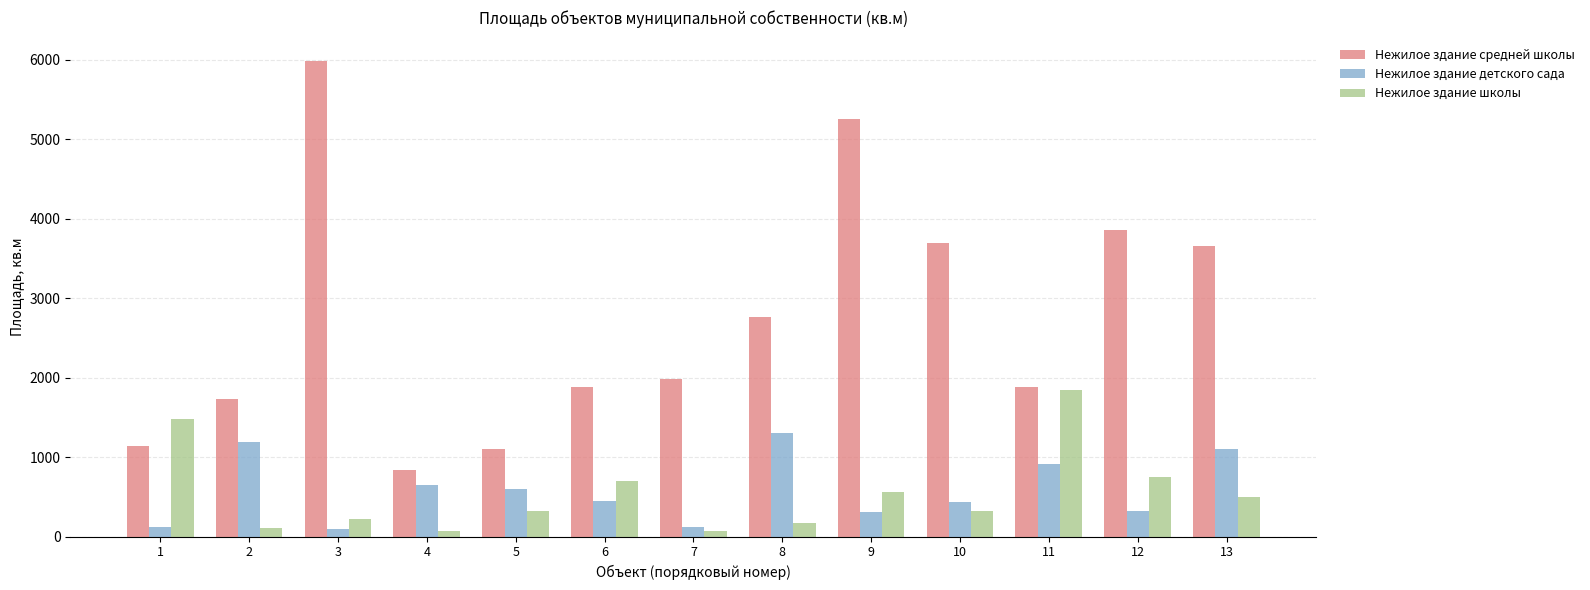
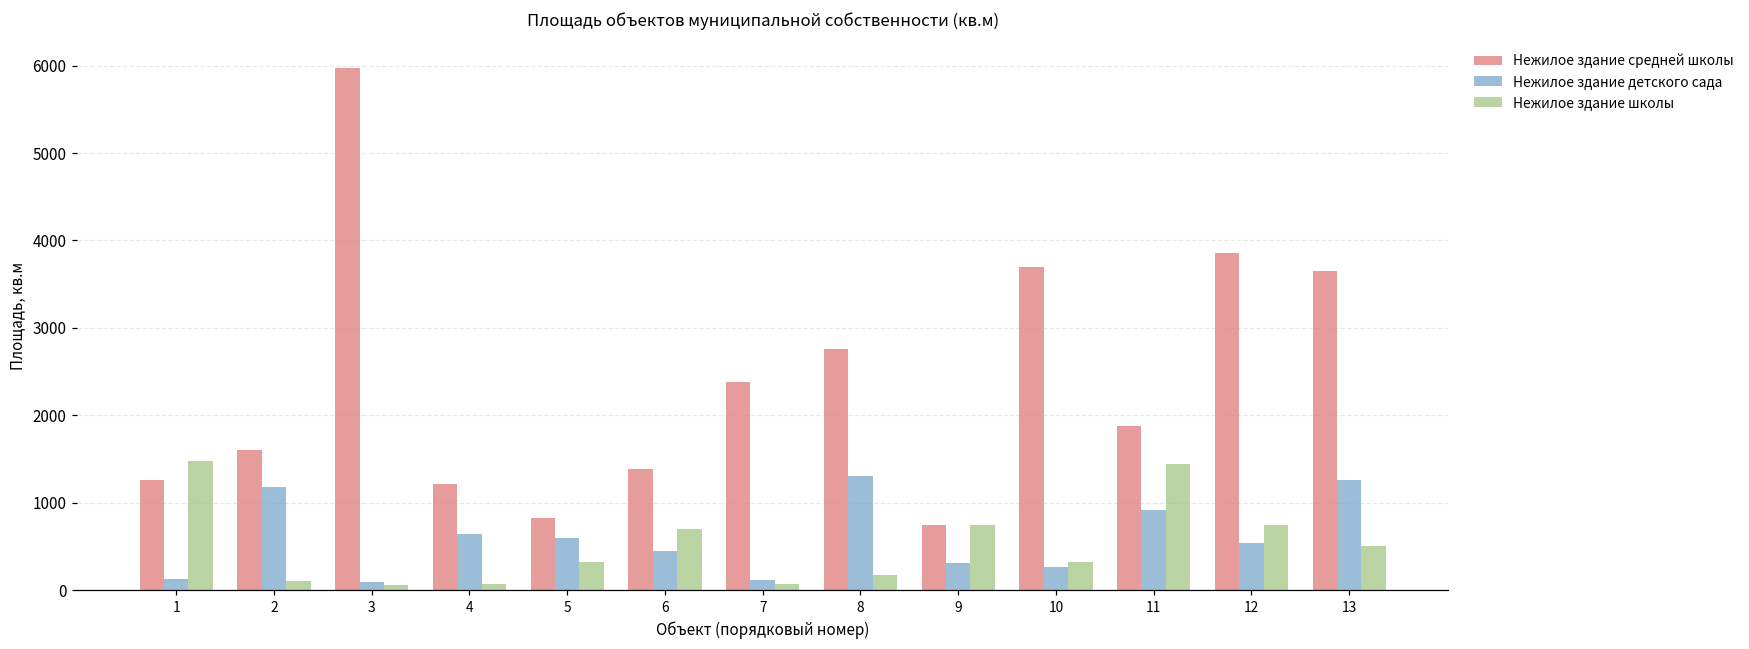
Нежилое здание средней школы, 1: 1100 -> 1300
Нежилое здание средней школы, 2: 1700 -> 1600
Нежилое здание школы, 3: 200 -> 100
Нежилое здание средней школы, 4: 800 -> 1200
Нежилое здание средней школы, 5: 1100 -> 800
Нежилое здание средней школы, 6: 1900 -> 1400
Нежилое здание средней школы, 7: 2000 -> 2400
Нежилое здание средней школы, 9: 5300 -> 700
Нежилое здание школы, 9: 600 -> 700
Нежилое здание детского сада, 10: 400 -> 300
Нежилое здание школы, 11: 1800 -> 1400
Нежилое здание детского сада, 12: 300 -> 500
Нежилое здание детского сада, 13: 1100 -> 1300
